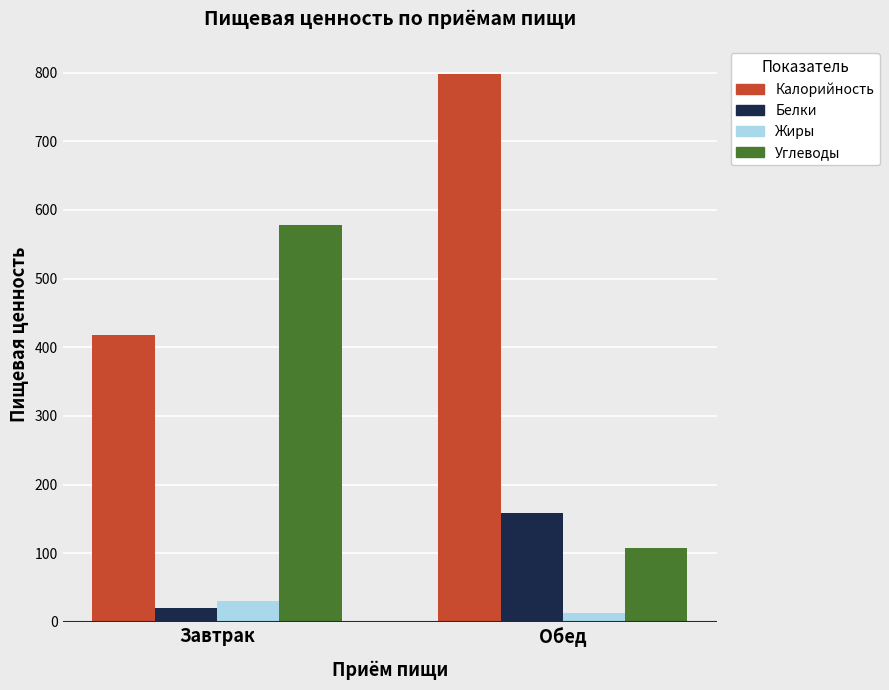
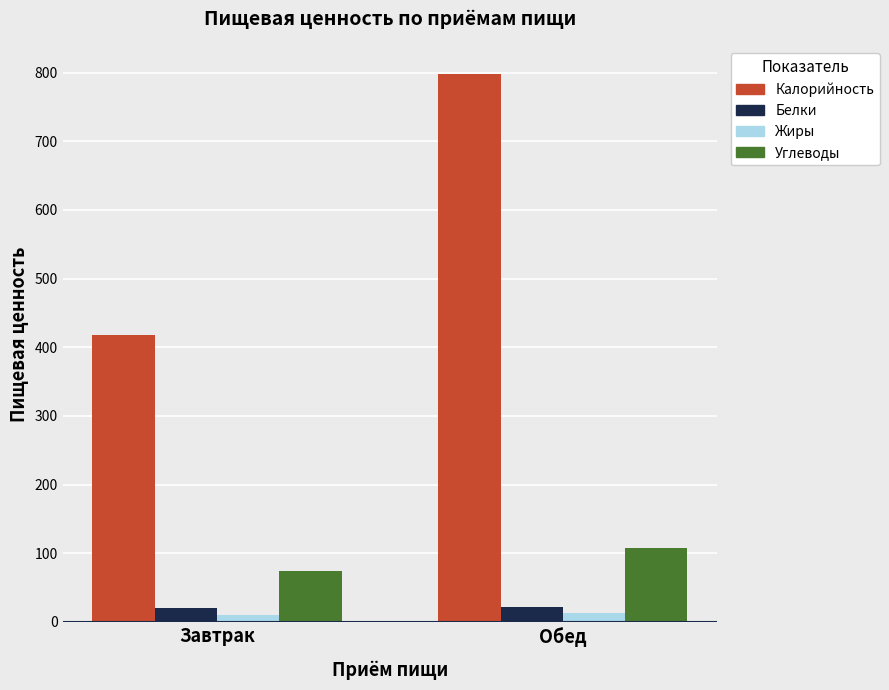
Жиры, Завтрак: 30 -> 10
Углеводы, Завтрак: 580 -> 70
Белки, Обед: 160 -> 20
